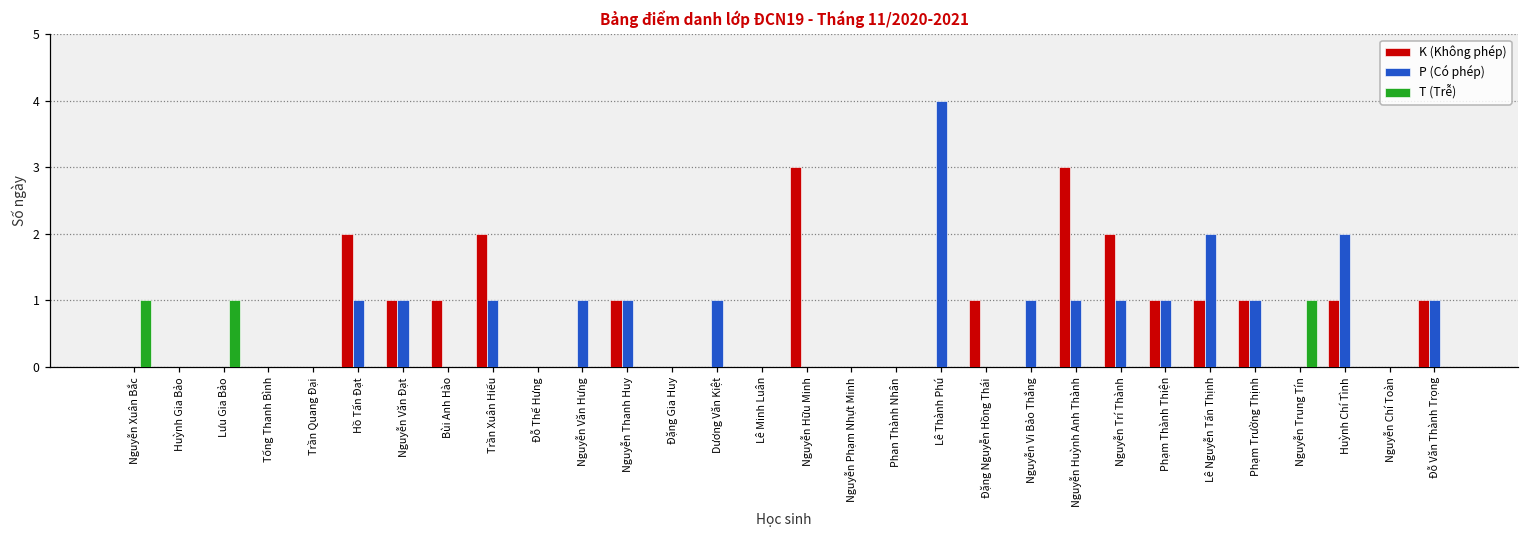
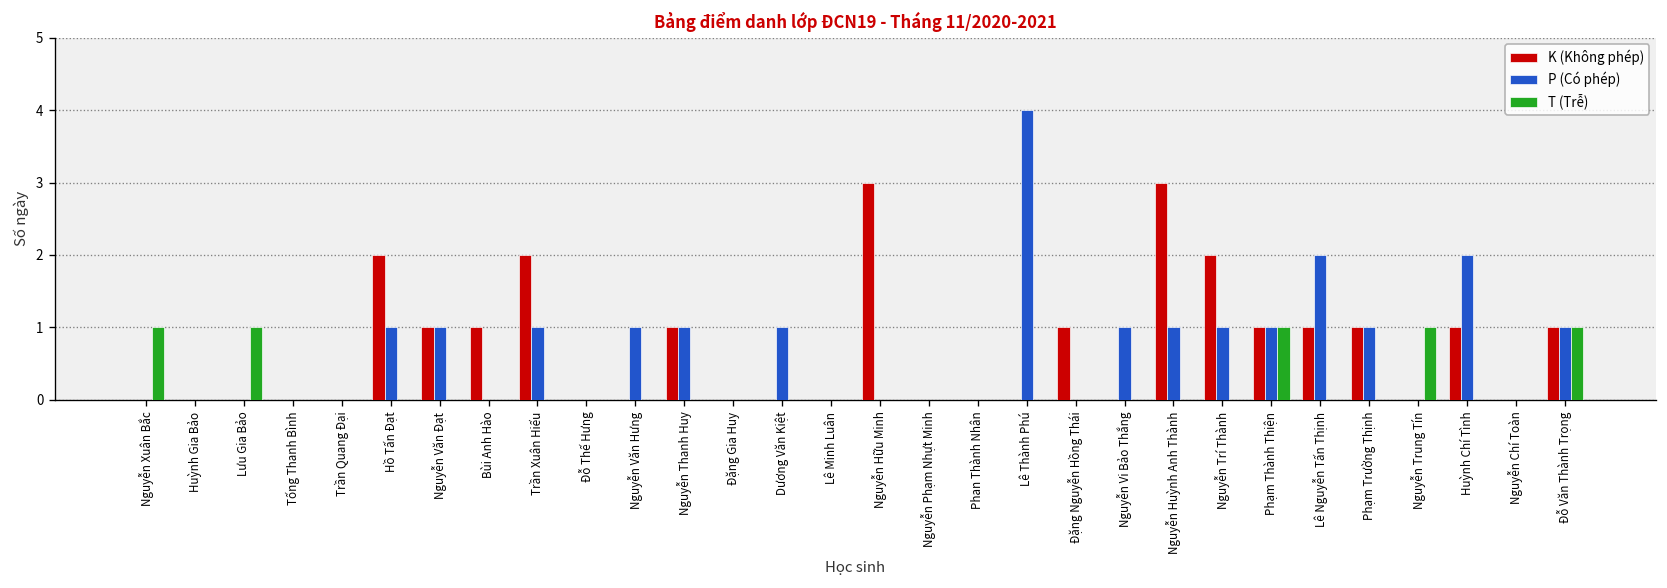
T (Trễ), Phạm Thành Thiện: 0 -> 1
T (Trễ), Đỗ Văn Thành Trọng: 0 -> 1
